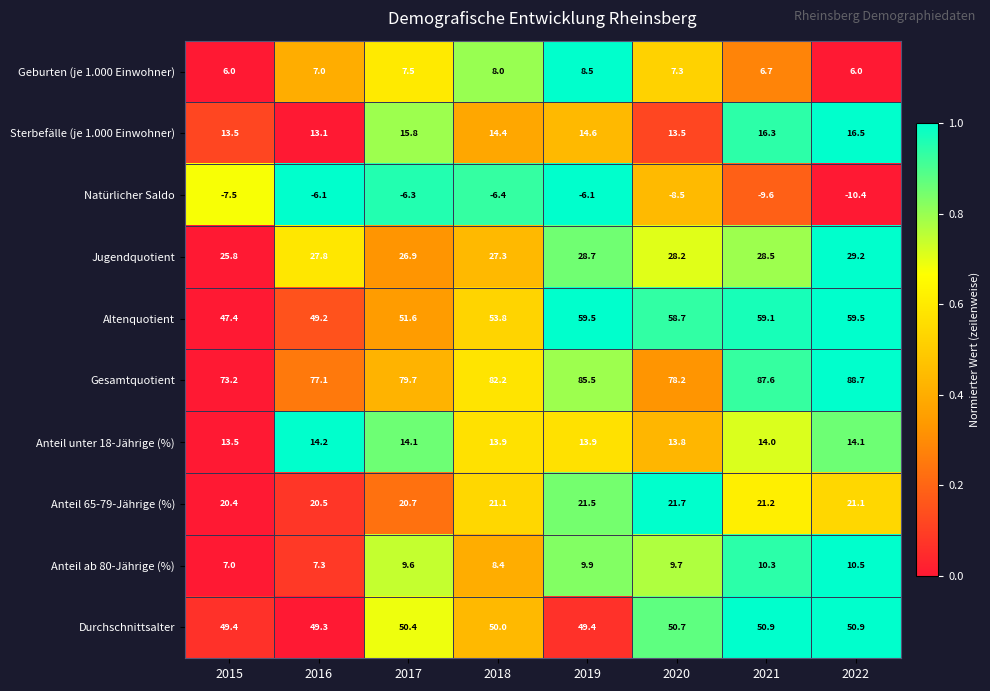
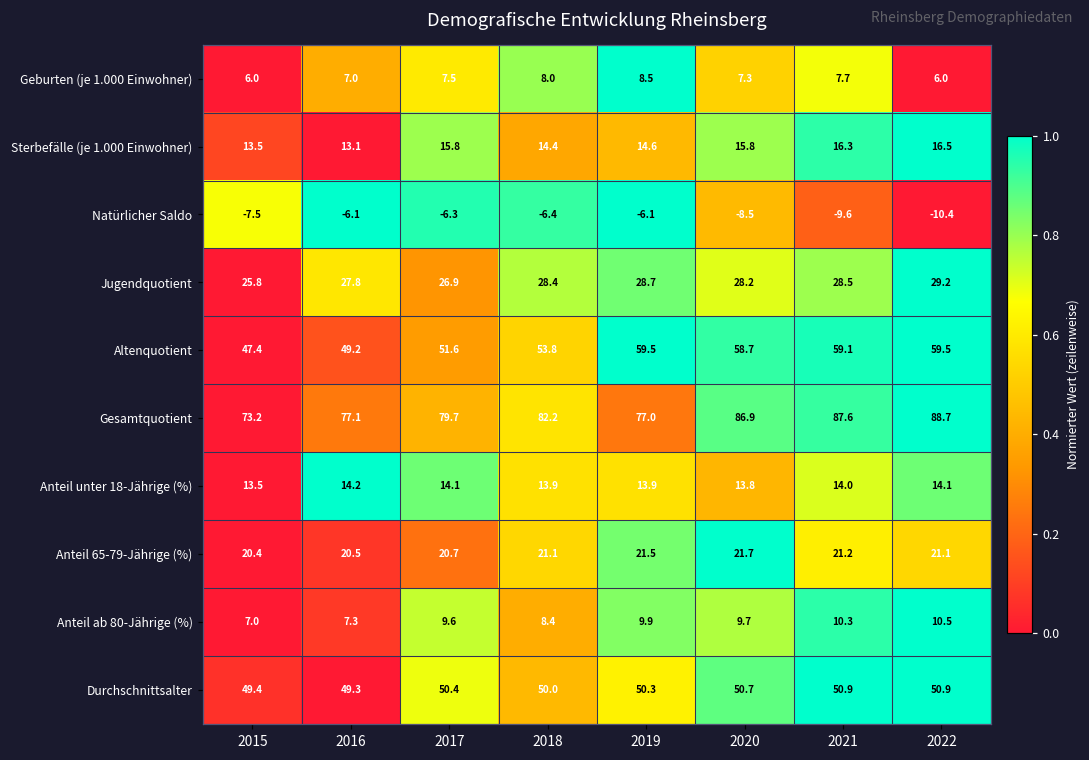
Geburten (je 1.000 Einwohner), 2021: 6.7 -> 7.7
Sterbefälle (je 1.000 Einwohner), 2020: 13.5 -> 15.8
Jugendquotient, 2018: 27.3 -> 28.4
Gesamtquotient, 2019: 85.5 -> 77.0
Gesamtquotient, 2020: 78.2 -> 86.9
Durchschnittsalter, 2019: 49.4 -> 50.3
